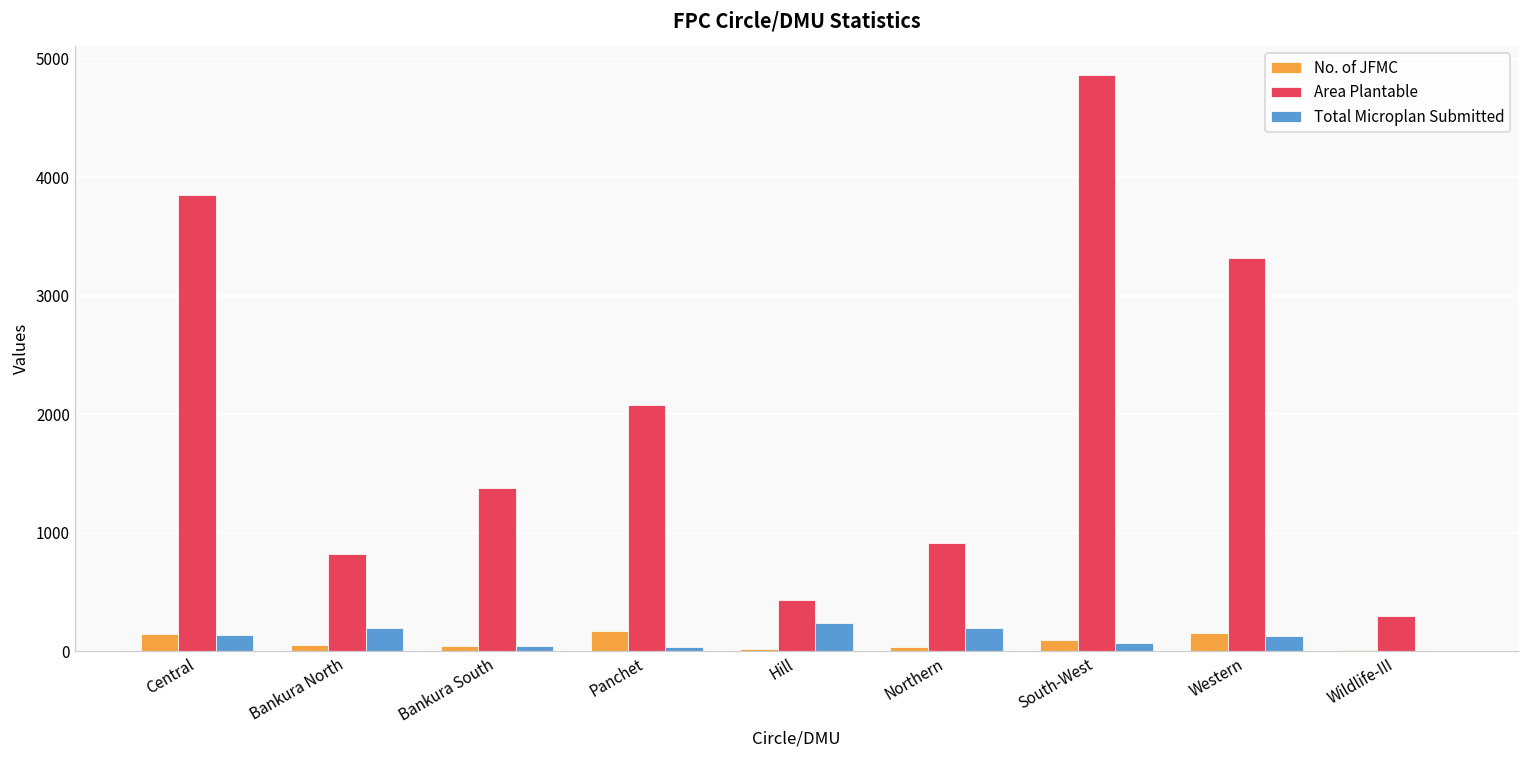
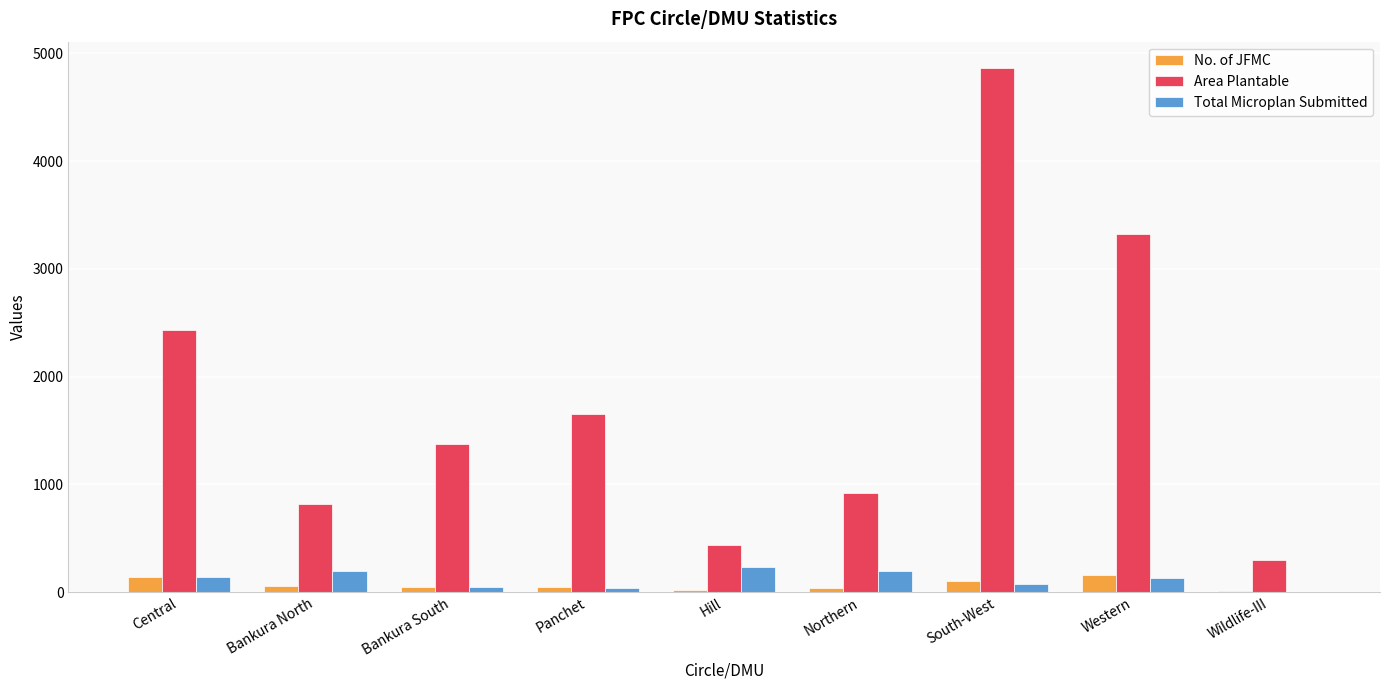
Area Plantable, Central: 3850 -> 2440
No. of JFMC, Panchet: 180 -> 50
Area Plantable, Panchet: 2080 -> 1650
